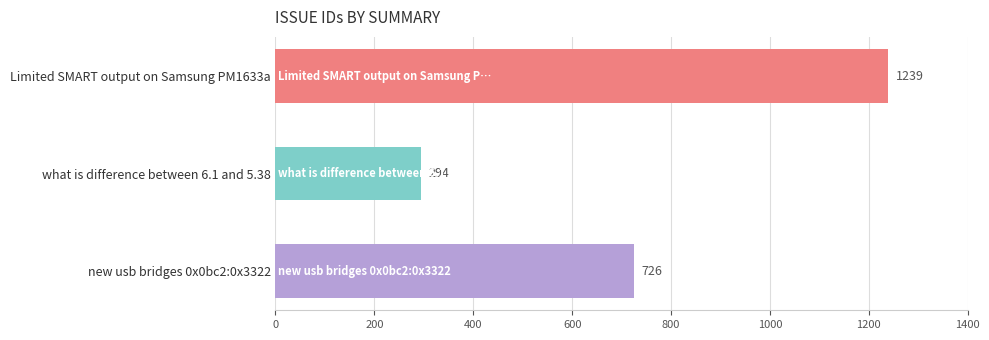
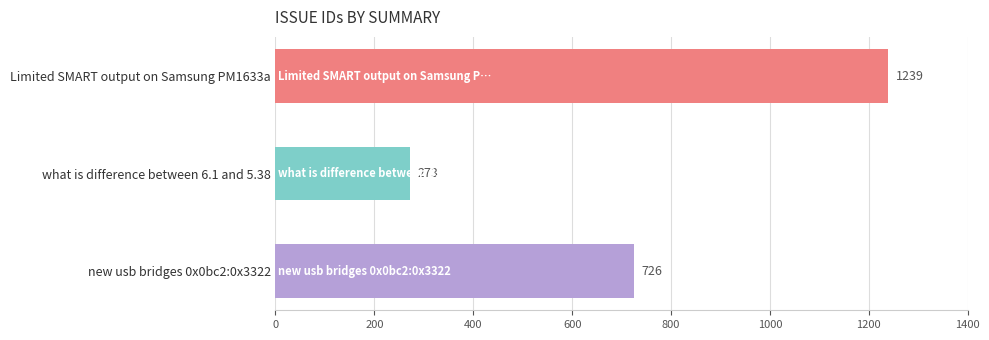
what is difference between 6.1 and 5.38: 294 -> 273
